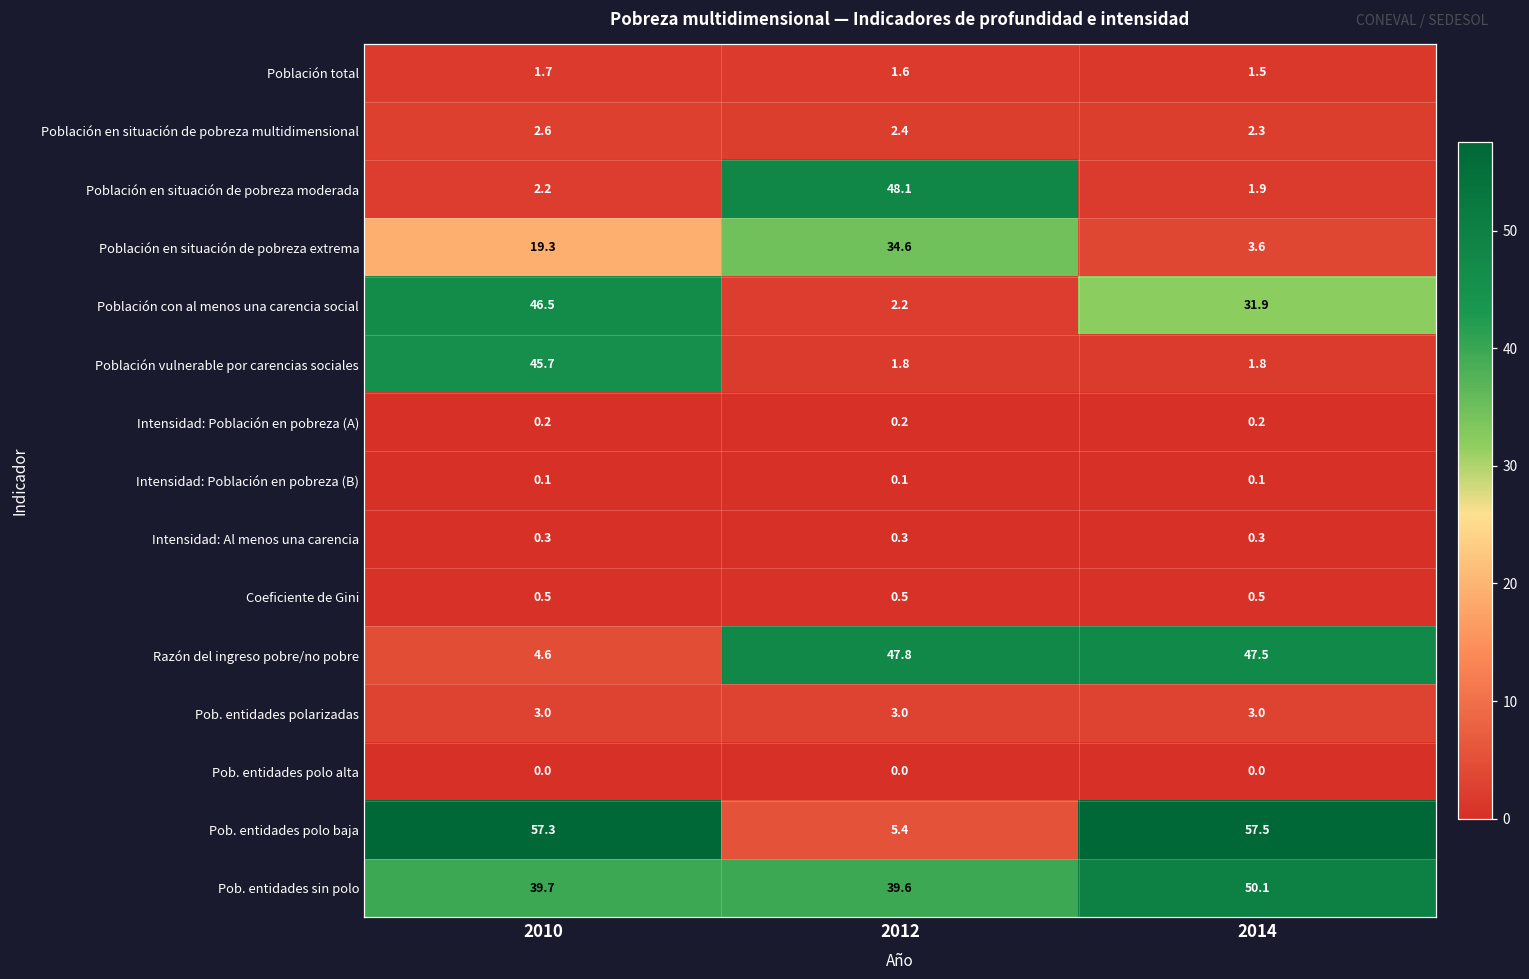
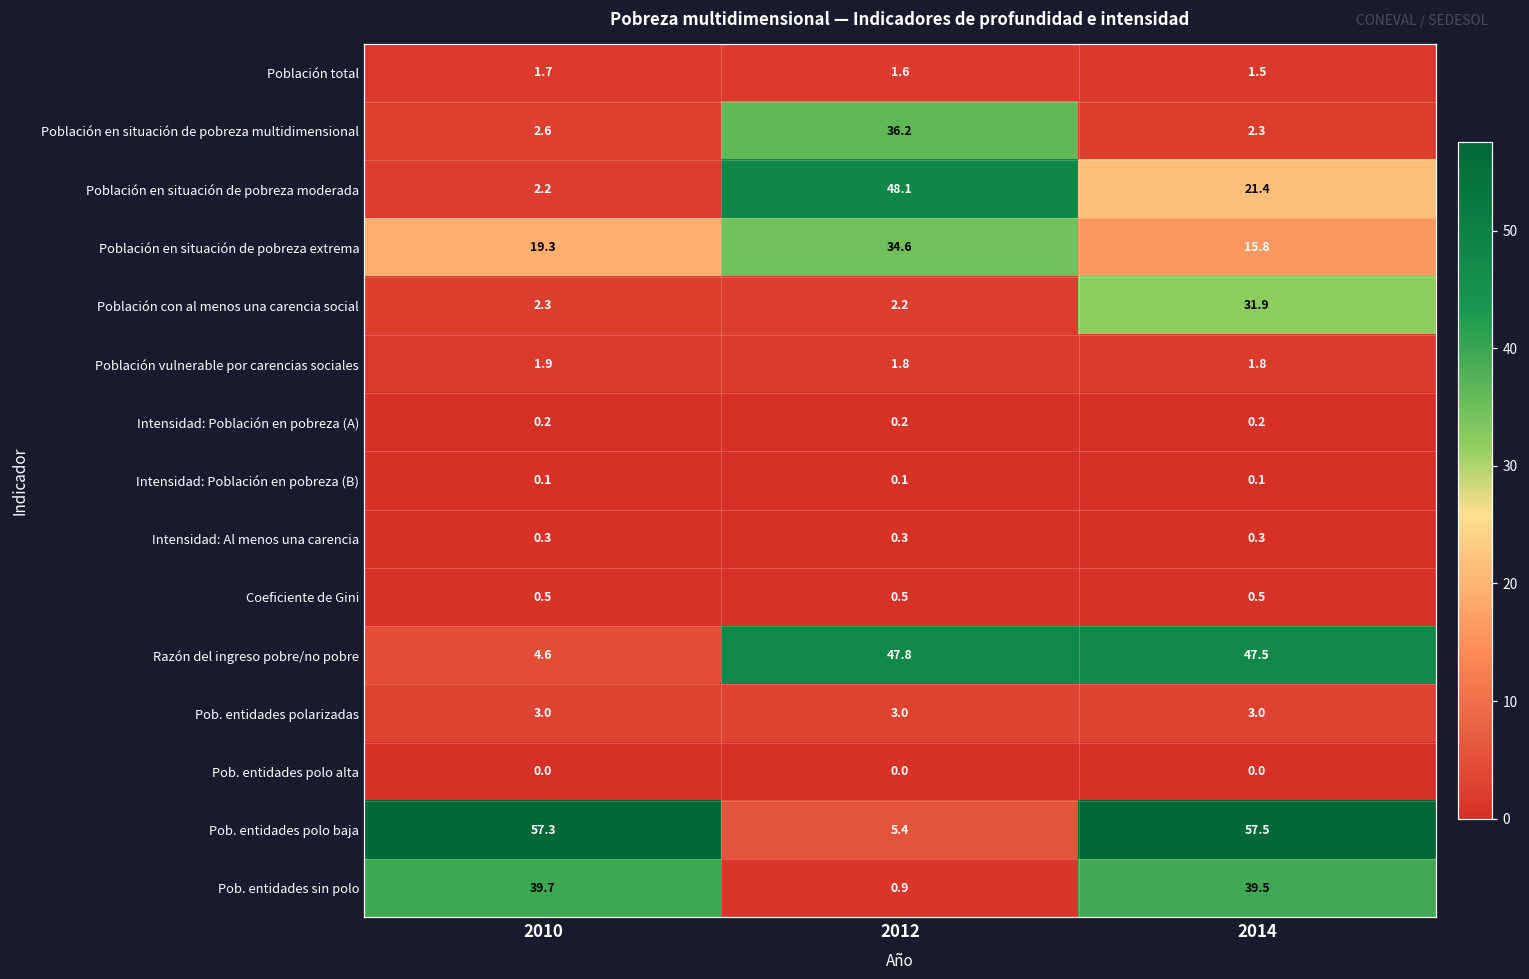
Población en situación de pobreza multidimensional, 2012: 2.4 -> 36.2
Población en situación de pobreza moderada, 2014: 1.9 -> 21.4
Población en situación de pobreza extrema, 2014: 3.6 -> 15.8
Población con al menos una carencia social, 2010: 46.5 -> 2.3
Población vulnerable por carencias sociales, 2010: 45.7 -> 1.9
Pob. entidades sin polo, 2012: 39.6 -> 0.9
Pob. entidades sin polo, 2014: 50.1 -> 39.5
